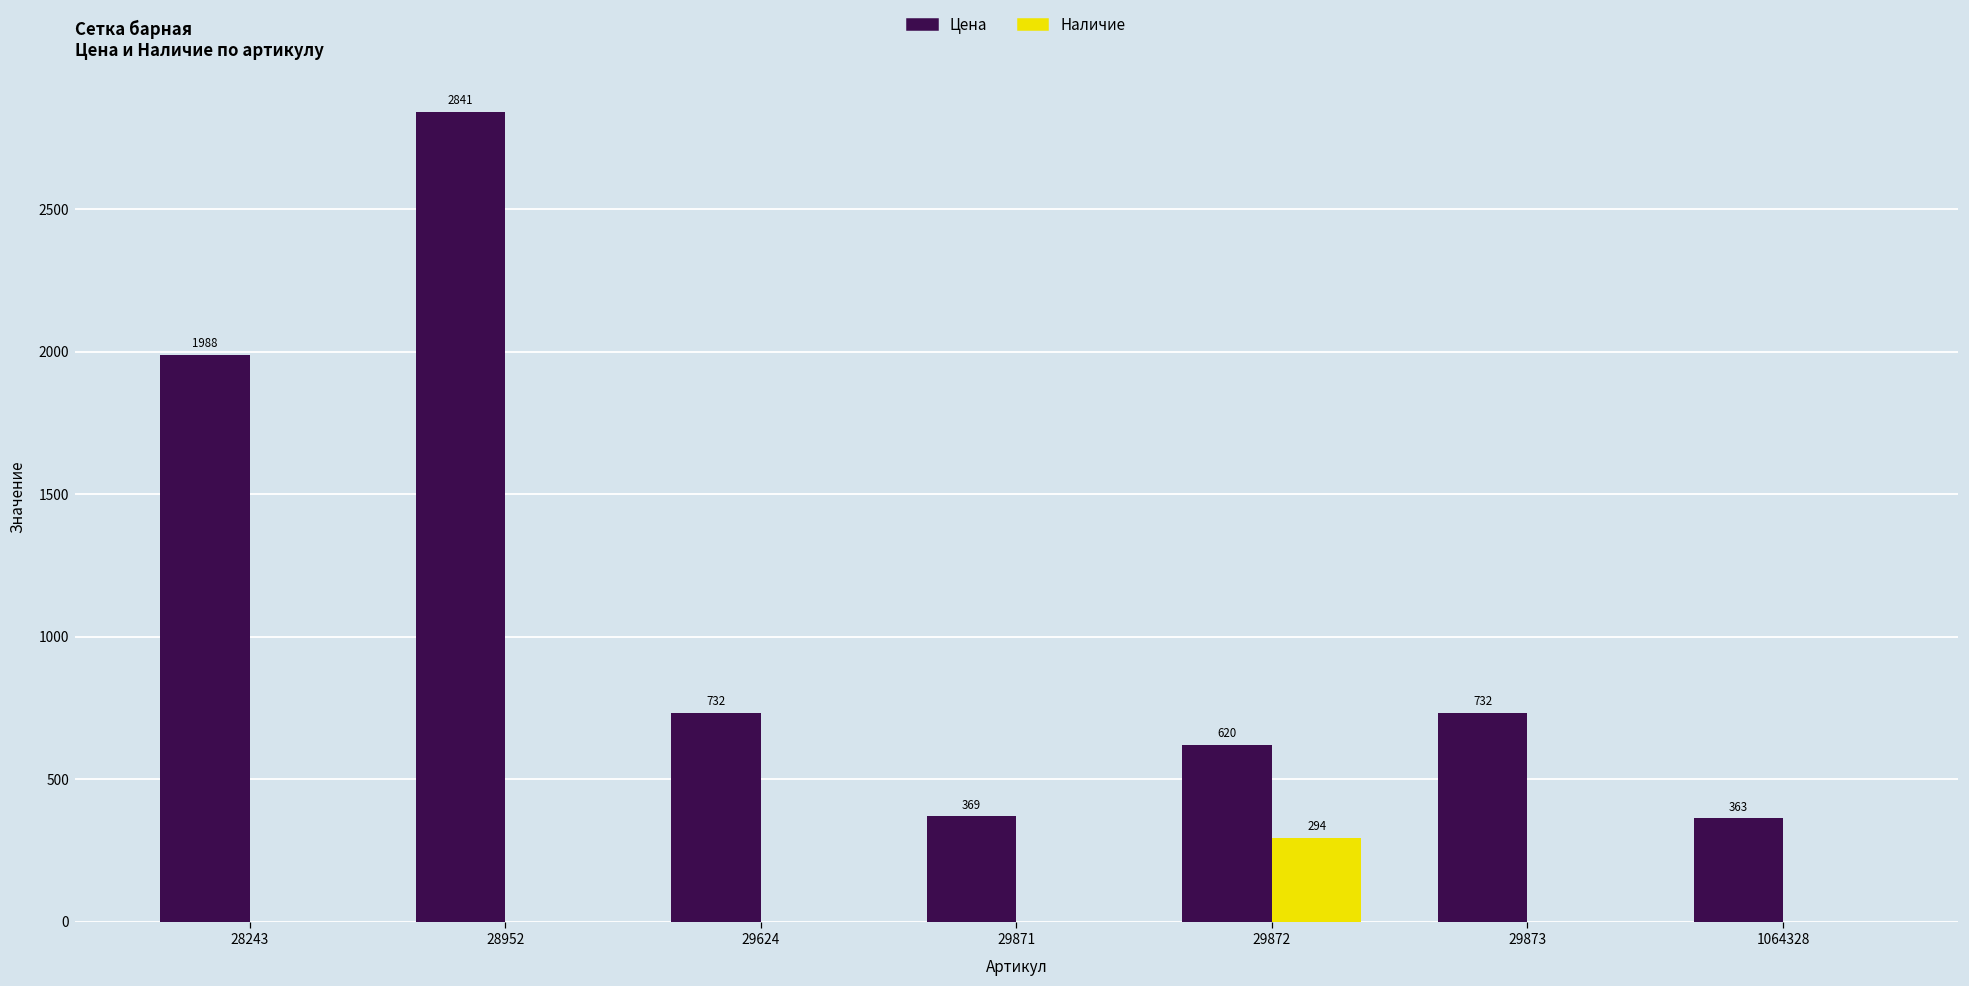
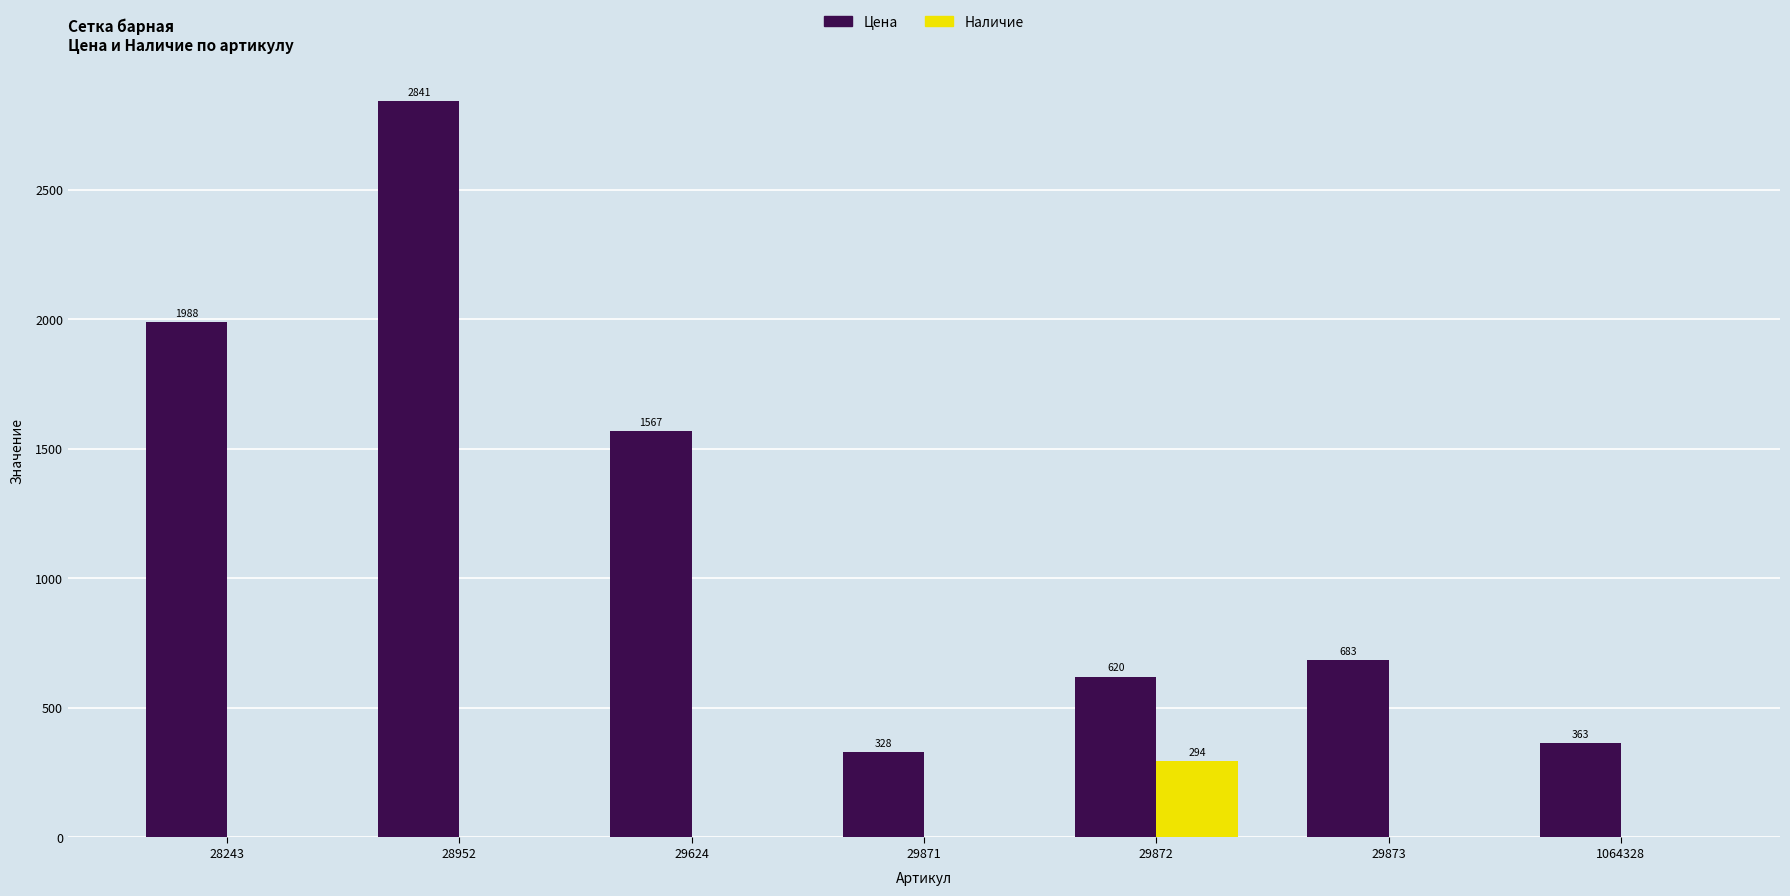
Цена, 29624: 732 -> 1567
Цена, 29871: 369 -> 328
Цена, 29873: 732 -> 683
